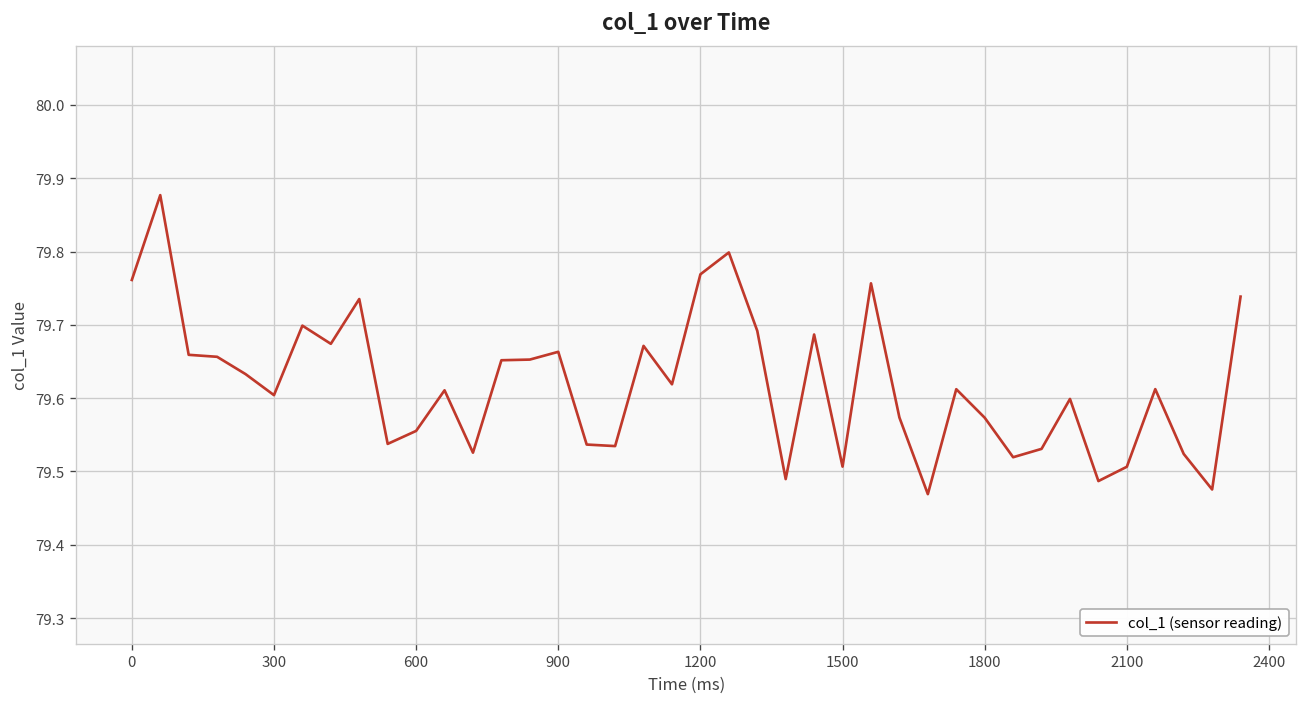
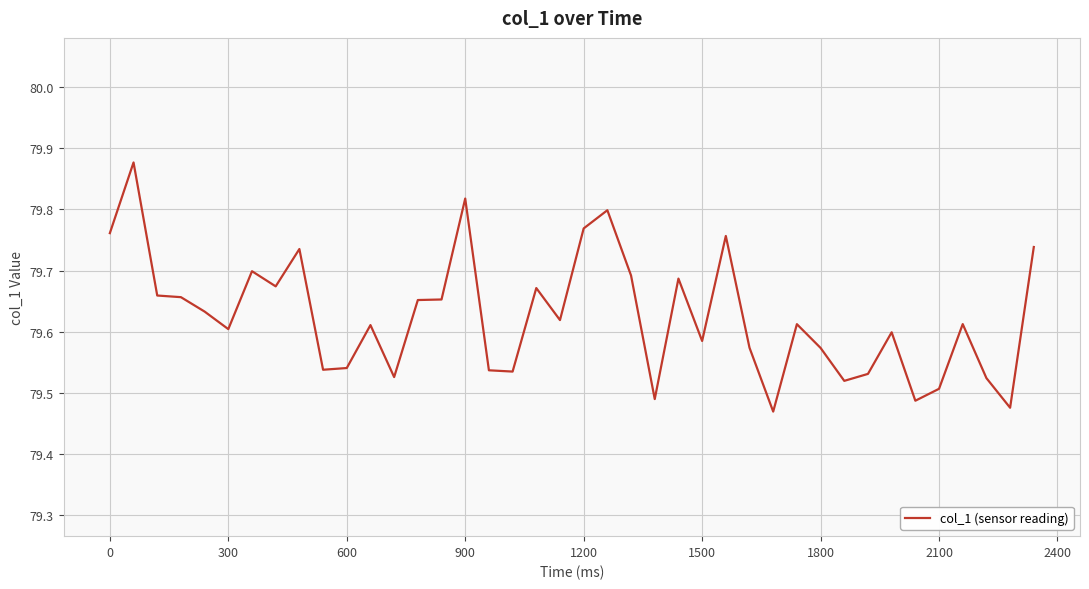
600: 79.56 -> 79.54
900: 79.66 -> 79.82
1500: 79.51 -> 79.58
